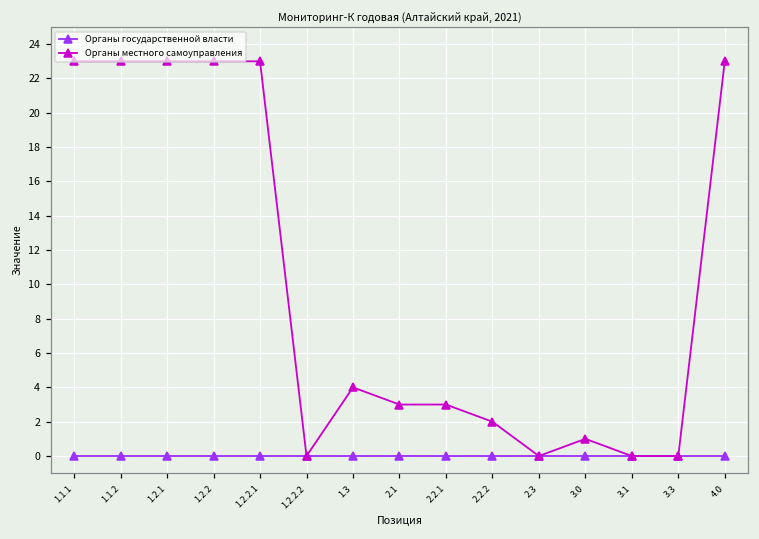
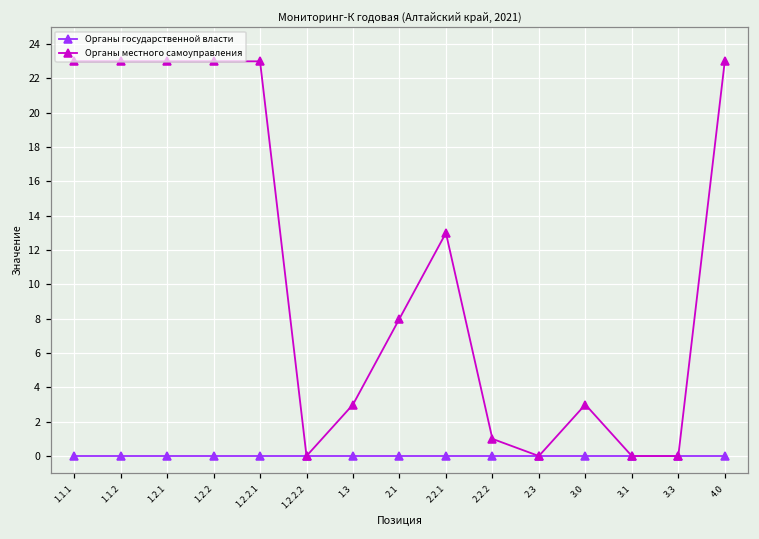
Органы местного самоуправления, 1.3: 4 -> 3
Органы местного самоуправления, 2.1: 3 -> 8
Органы местного самоуправления, 2.2.1: 3 -> 13
Органы местного самоуправления, 2.2.2: 2 -> 1
Органы местного самоуправления, 3.0: 1 -> 3
